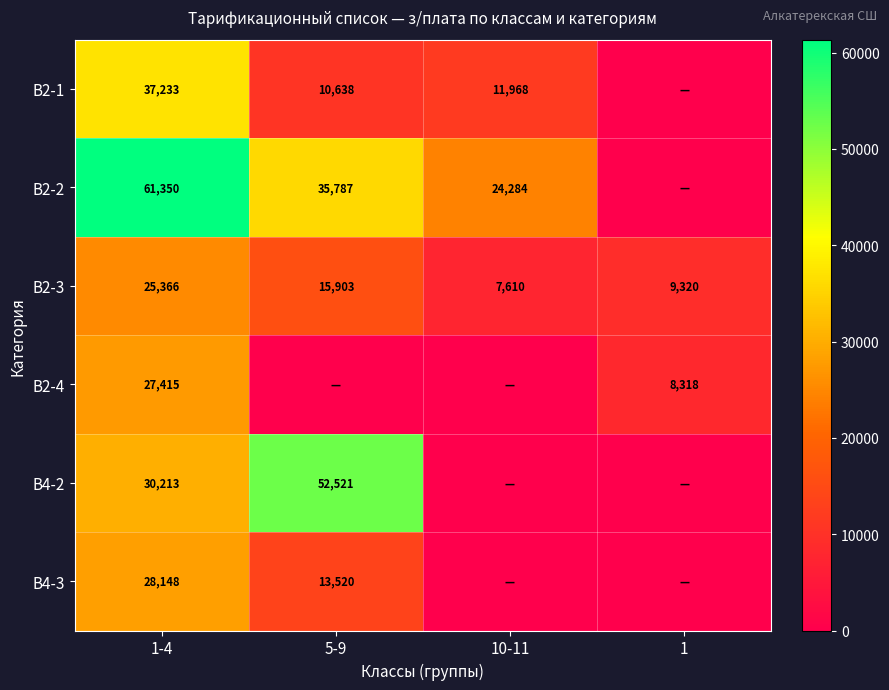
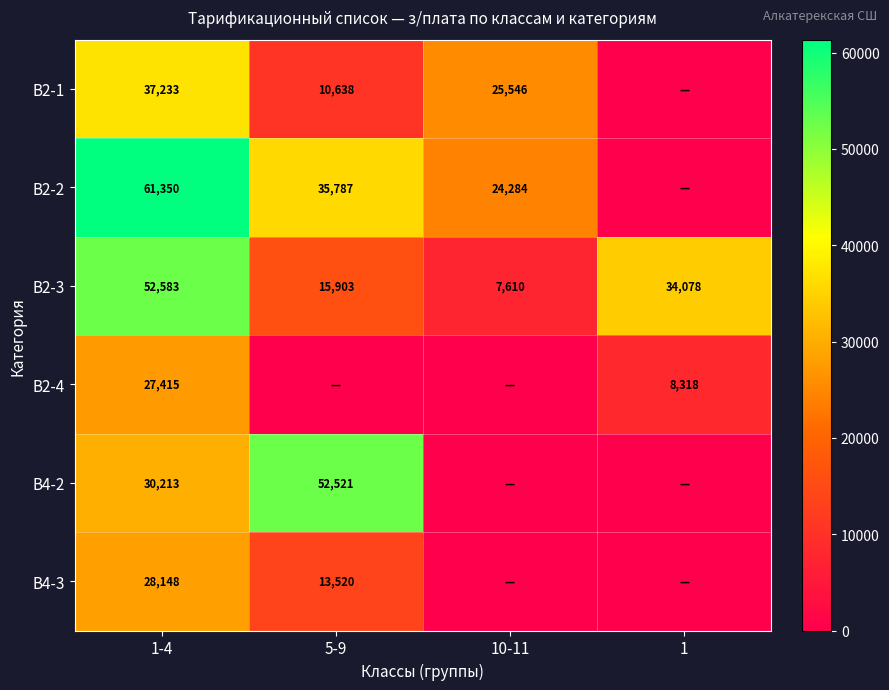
В2-1, 10-11: 11,968 -> 25,546
В2-3, 1-4: 25,366 -> 52,583
В2-3, 1: 9,320 -> 34,078
